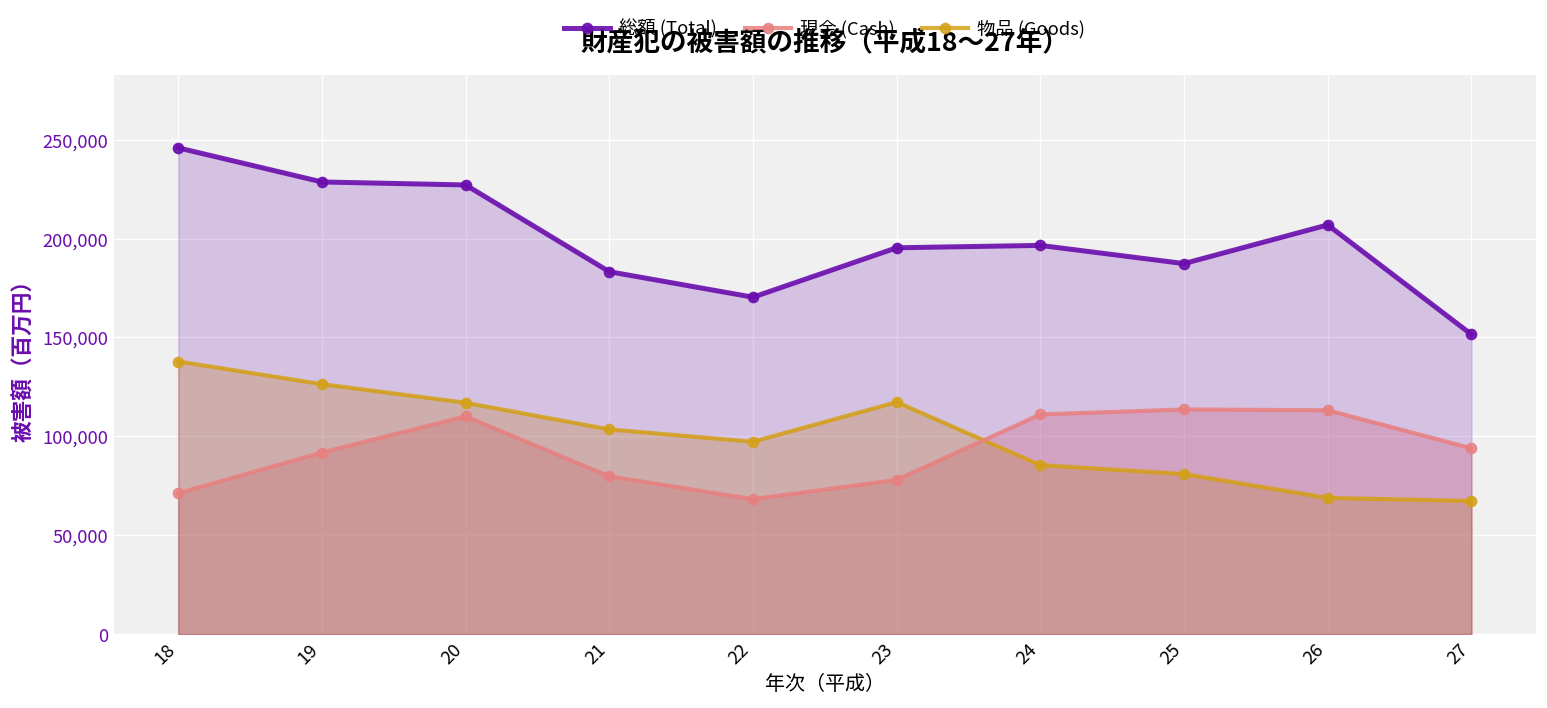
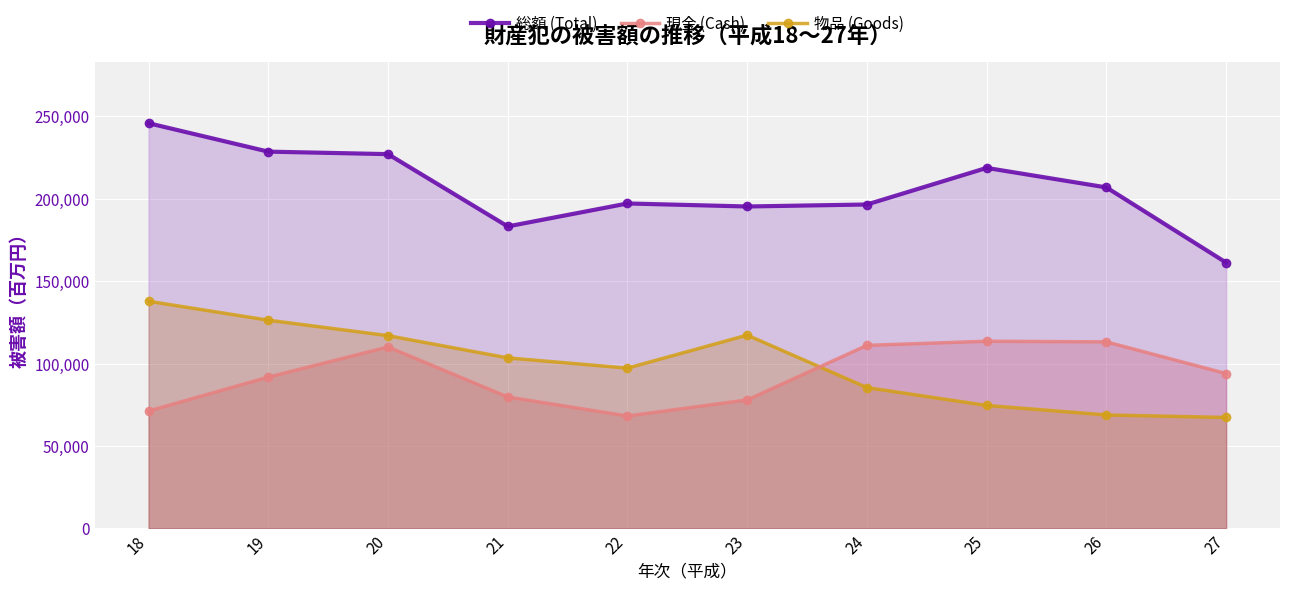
総額 (Total), 22: 170,000 -> 197,000
総額 (Total), 25: 187,000 -> 219,000
物品 (Goods), 25: 81,000 -> 75,000
総額 (Total), 27: 152,000 -> 161,000
